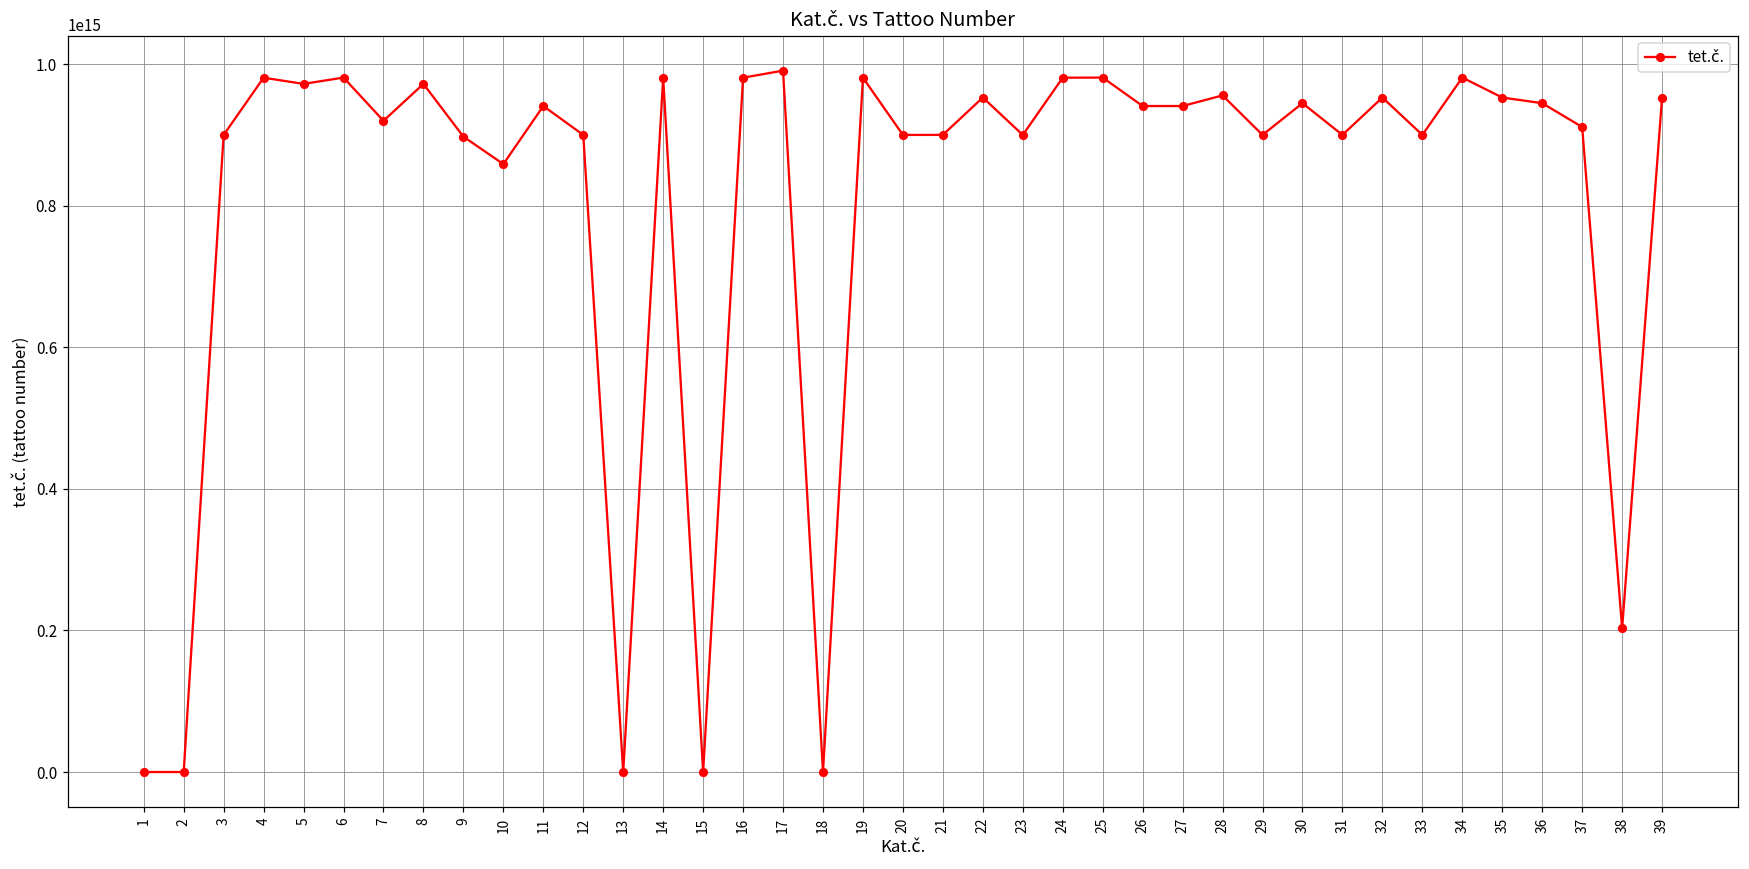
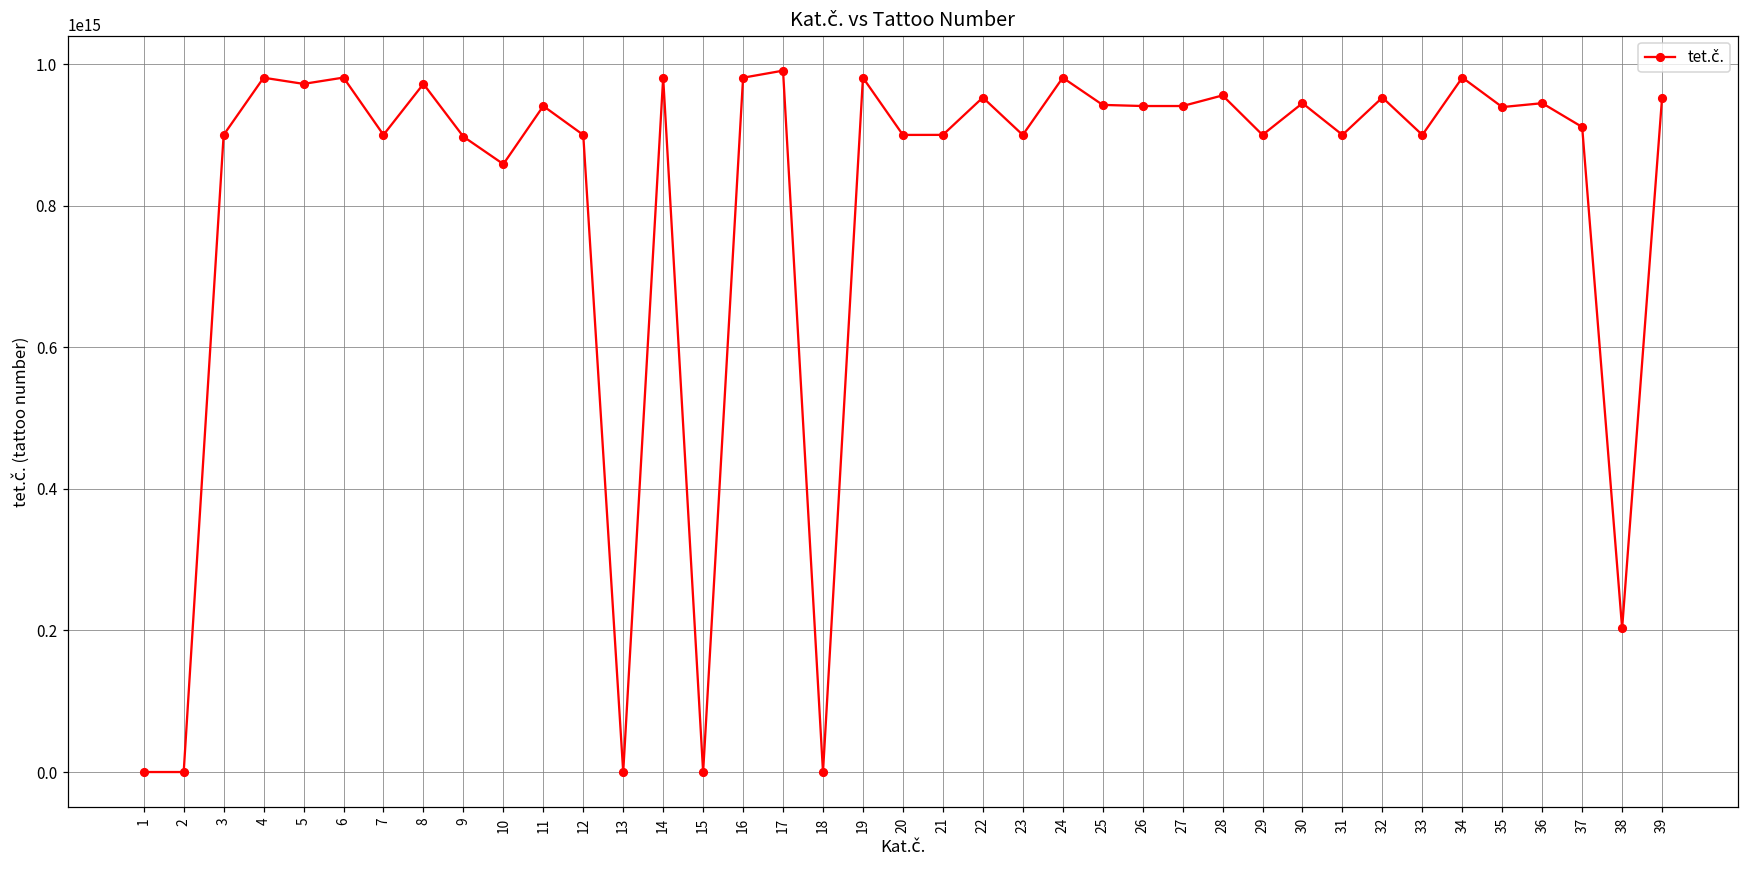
7: 920000000000000 -> 900000000000000
25: 980000000000000 -> 940000000000000
35: 950000000000000 -> 940000000000000
